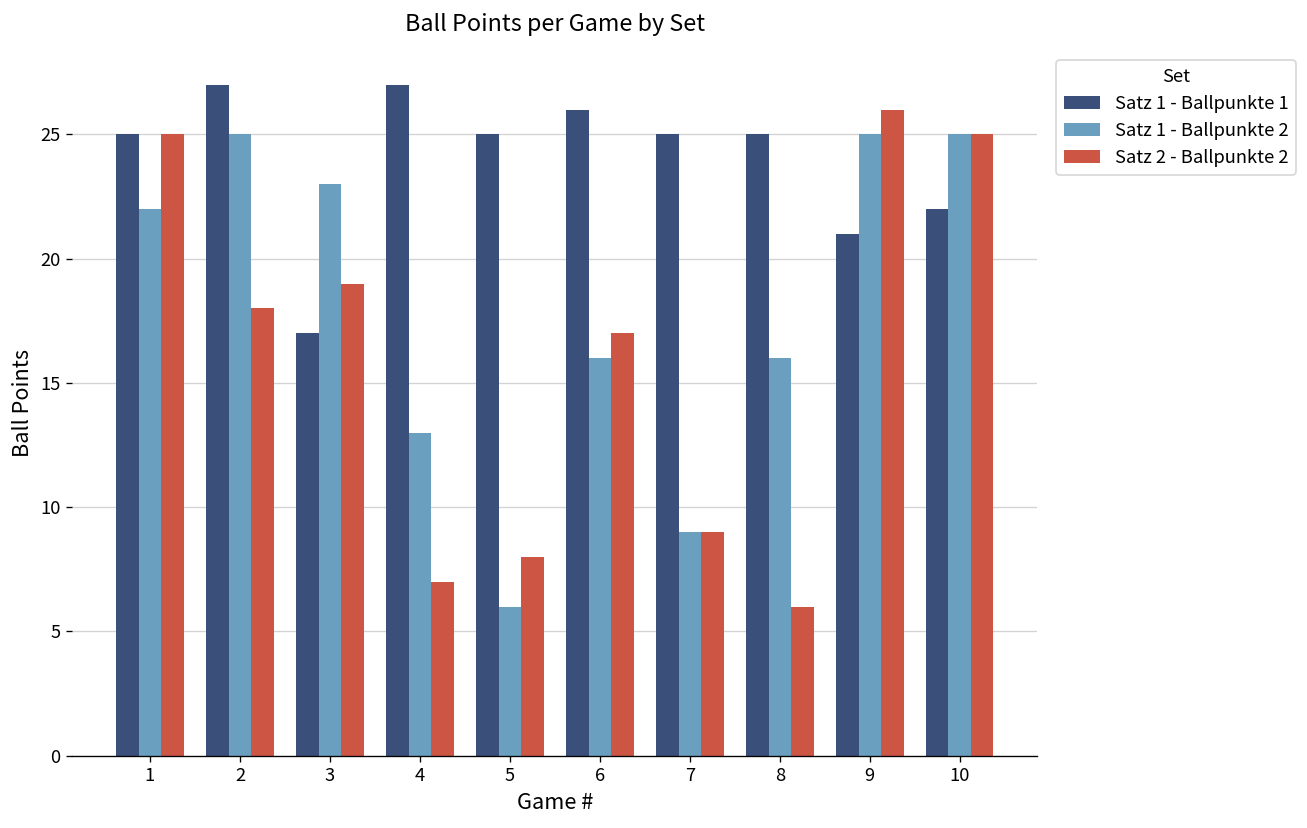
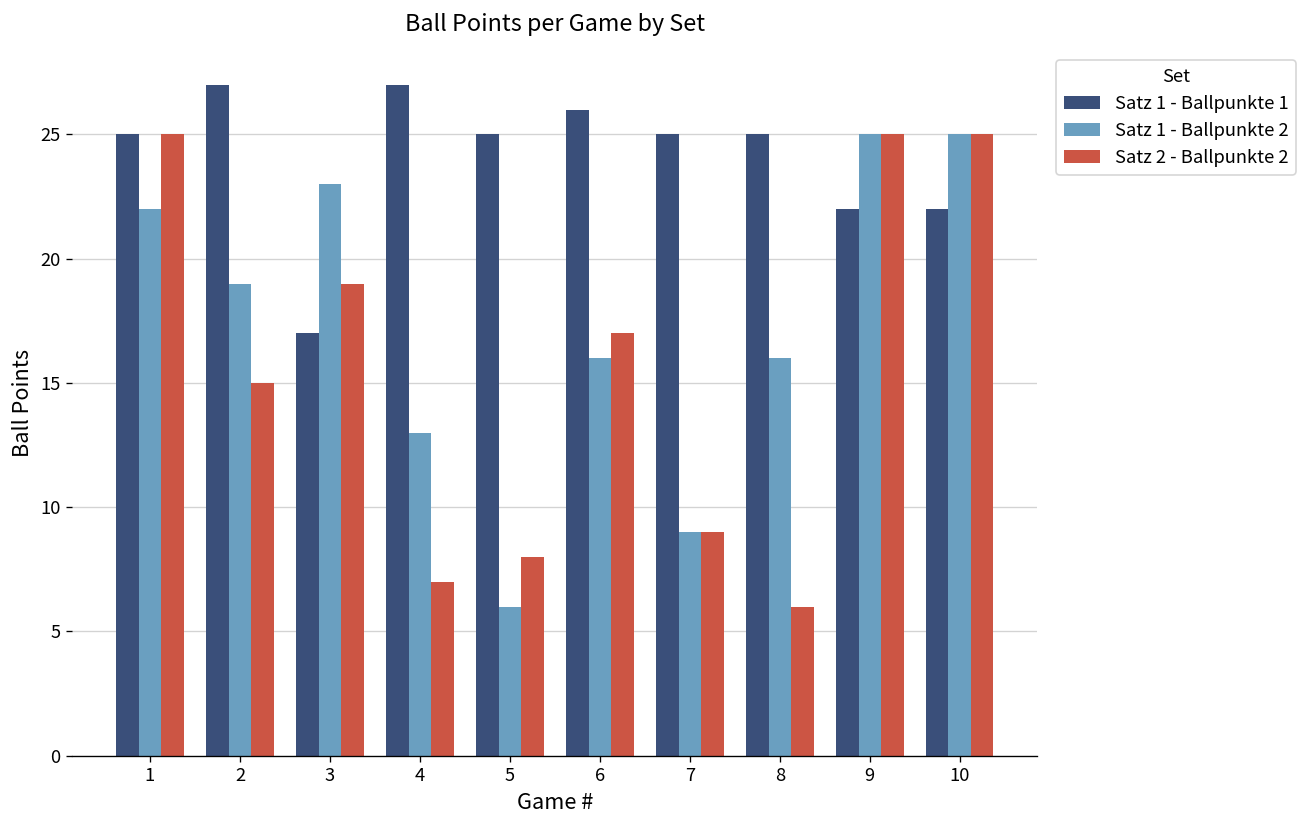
Satz 1 - Ballpunkte 2, 2: 25 -> 19
Satz 2 - Ballpunkte 2, 2: 18 -> 15
Satz 1 - Ballpunkte 1, 9: 21 -> 22
Satz 2 - Ballpunkte 2, 9: 26 -> 25
